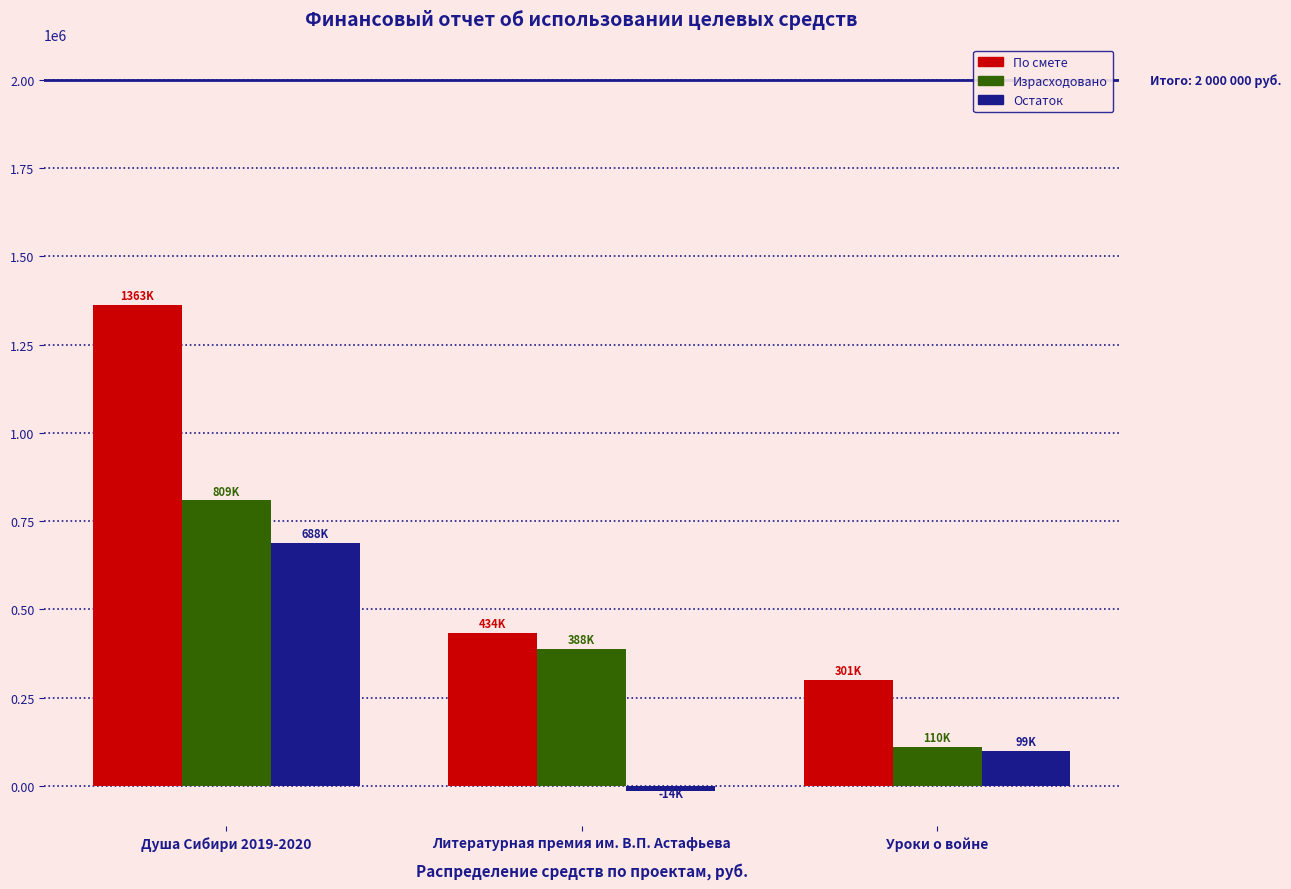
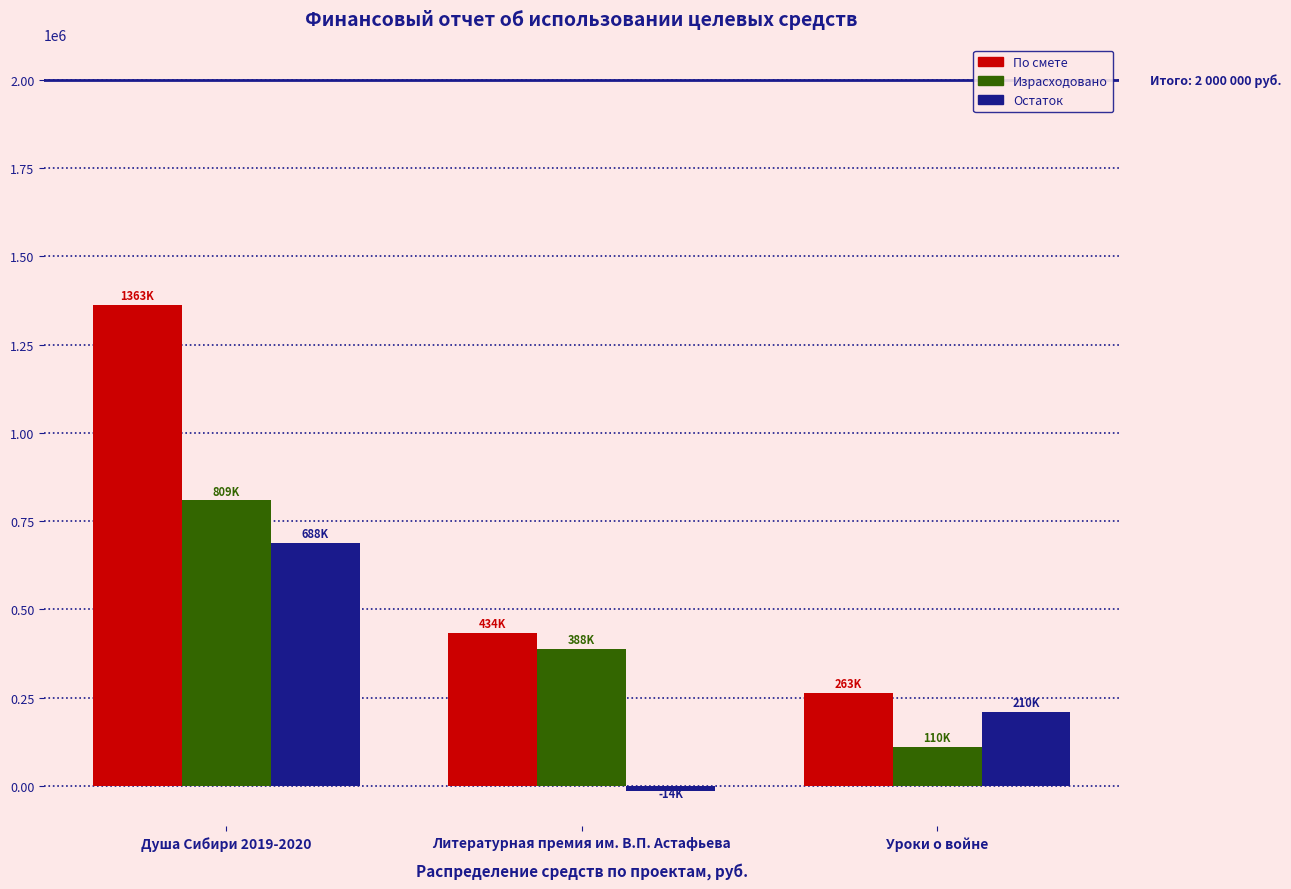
По смете, Уроки о войне: 301K -> 263K
Остаток, Уроки о войне: 99K -> 210K
